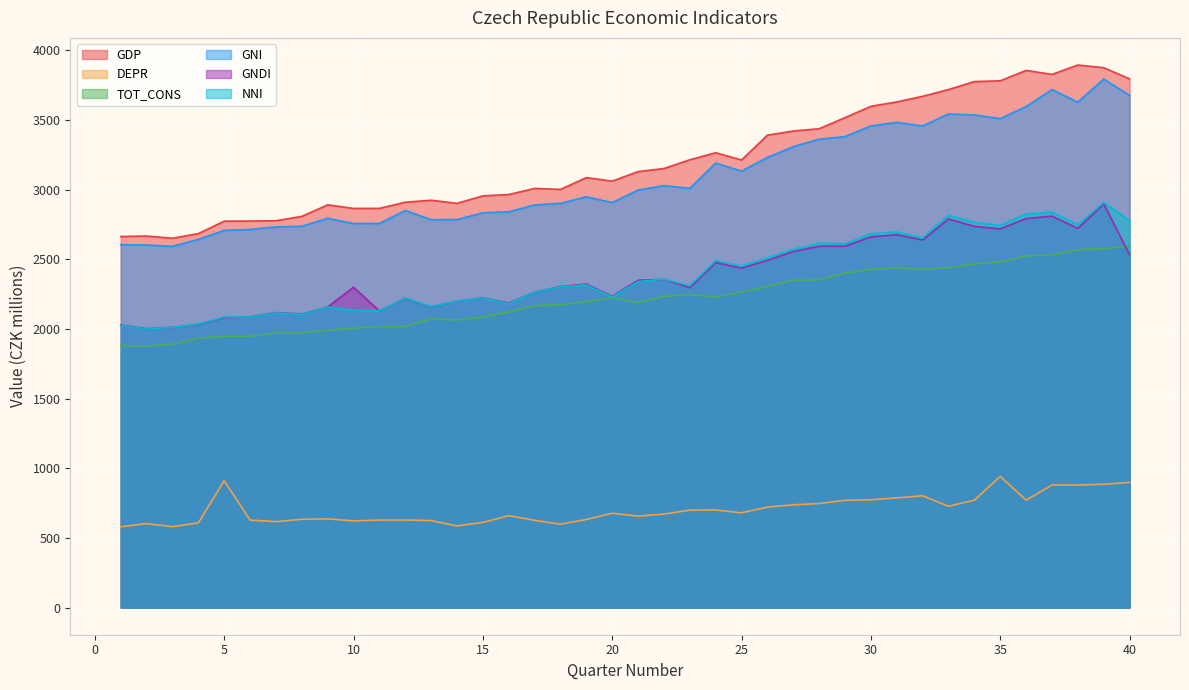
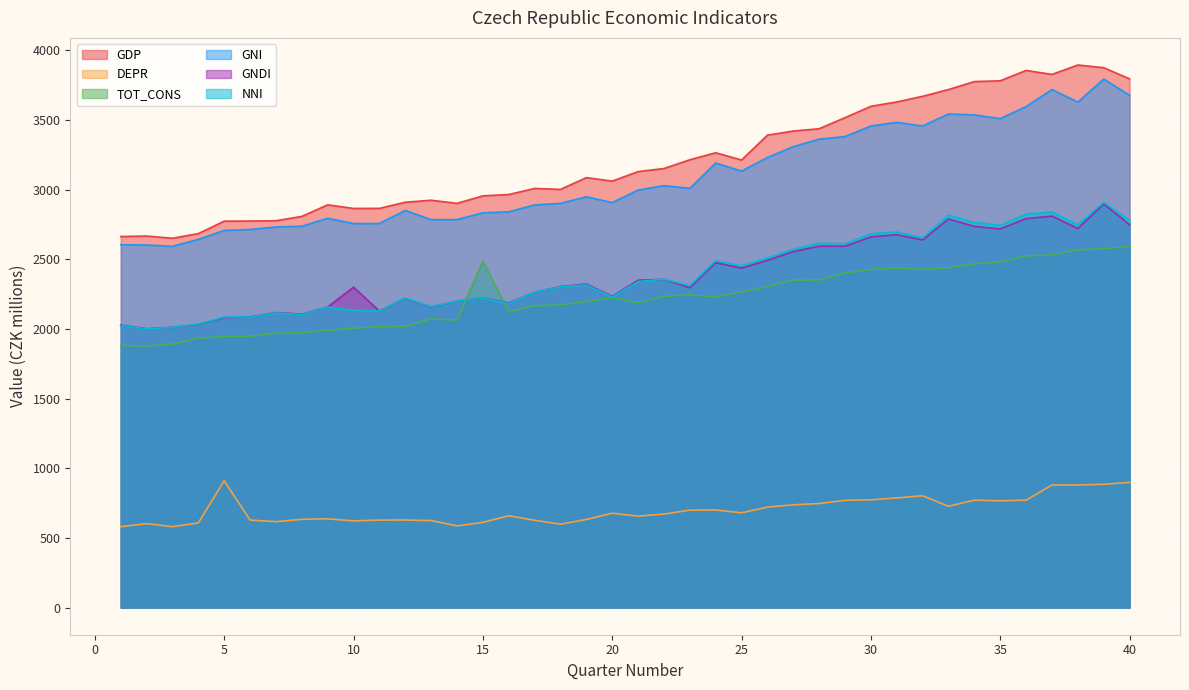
TOT_CONS, 15: 2090 -> 2490
DEPR, 35: 940 -> 770
GNDI, 40: 2530 -> 2750
